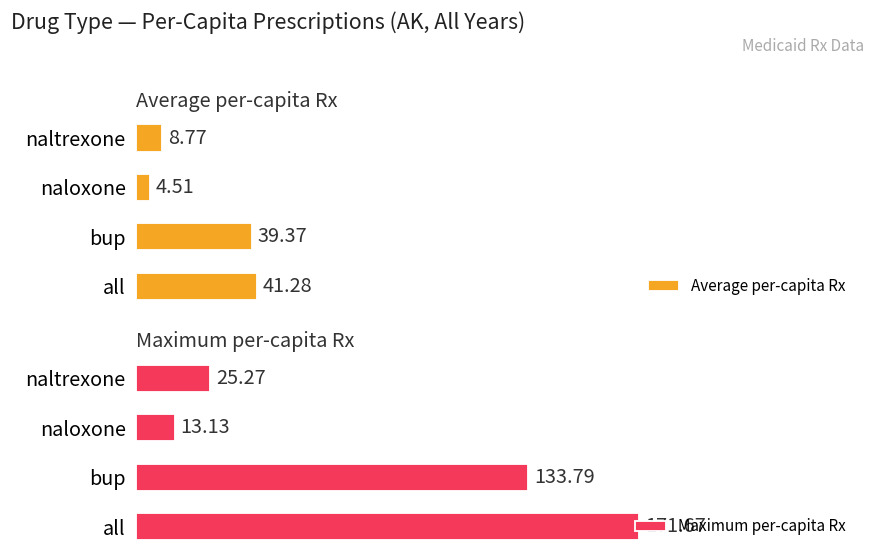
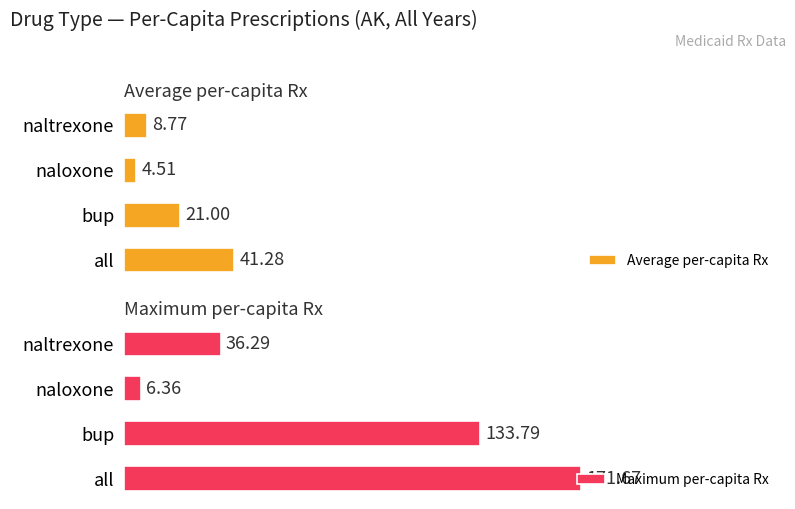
Average per-capita Rx, bup: 39.37 -> 21.00
Maximum per-capita Rx, naltrexone: 25.27 -> 36.29
Maximum per-capita Rx, naloxone: 13.13 -> 6.36
